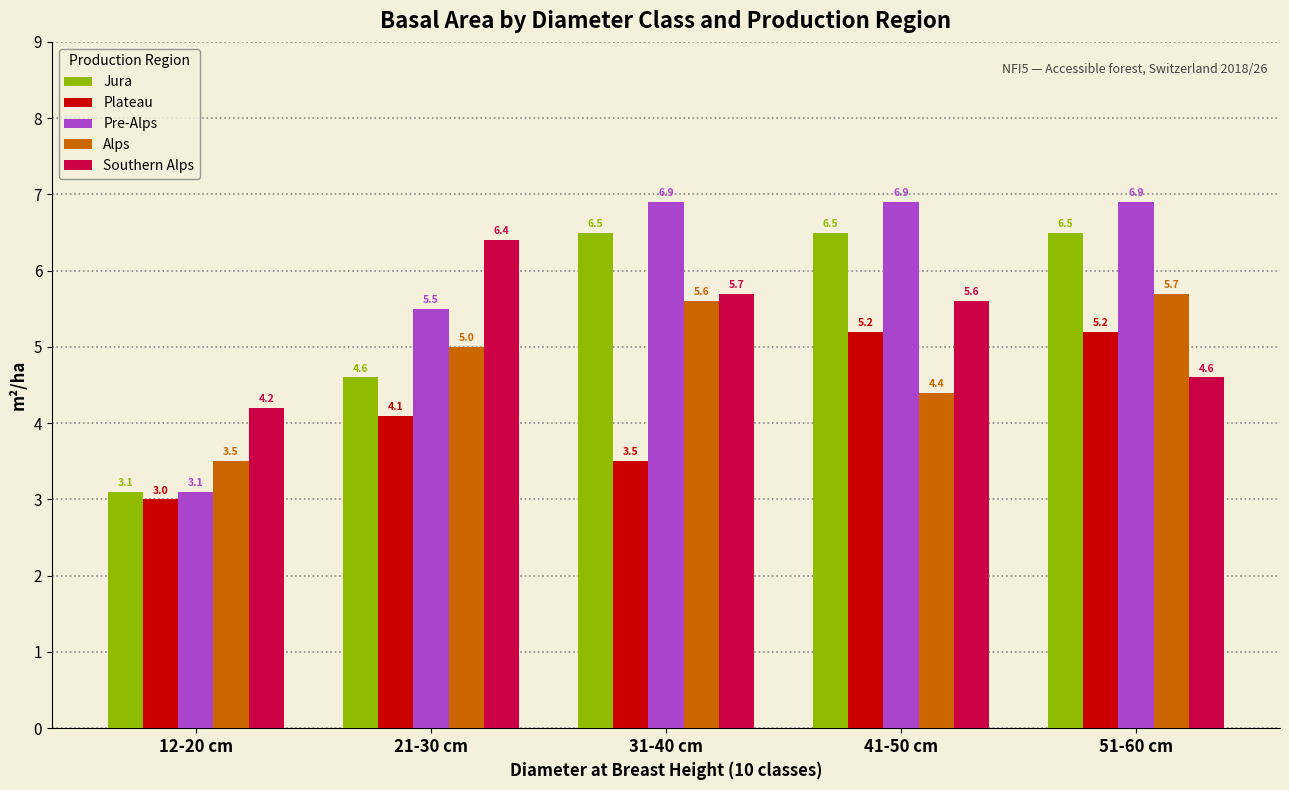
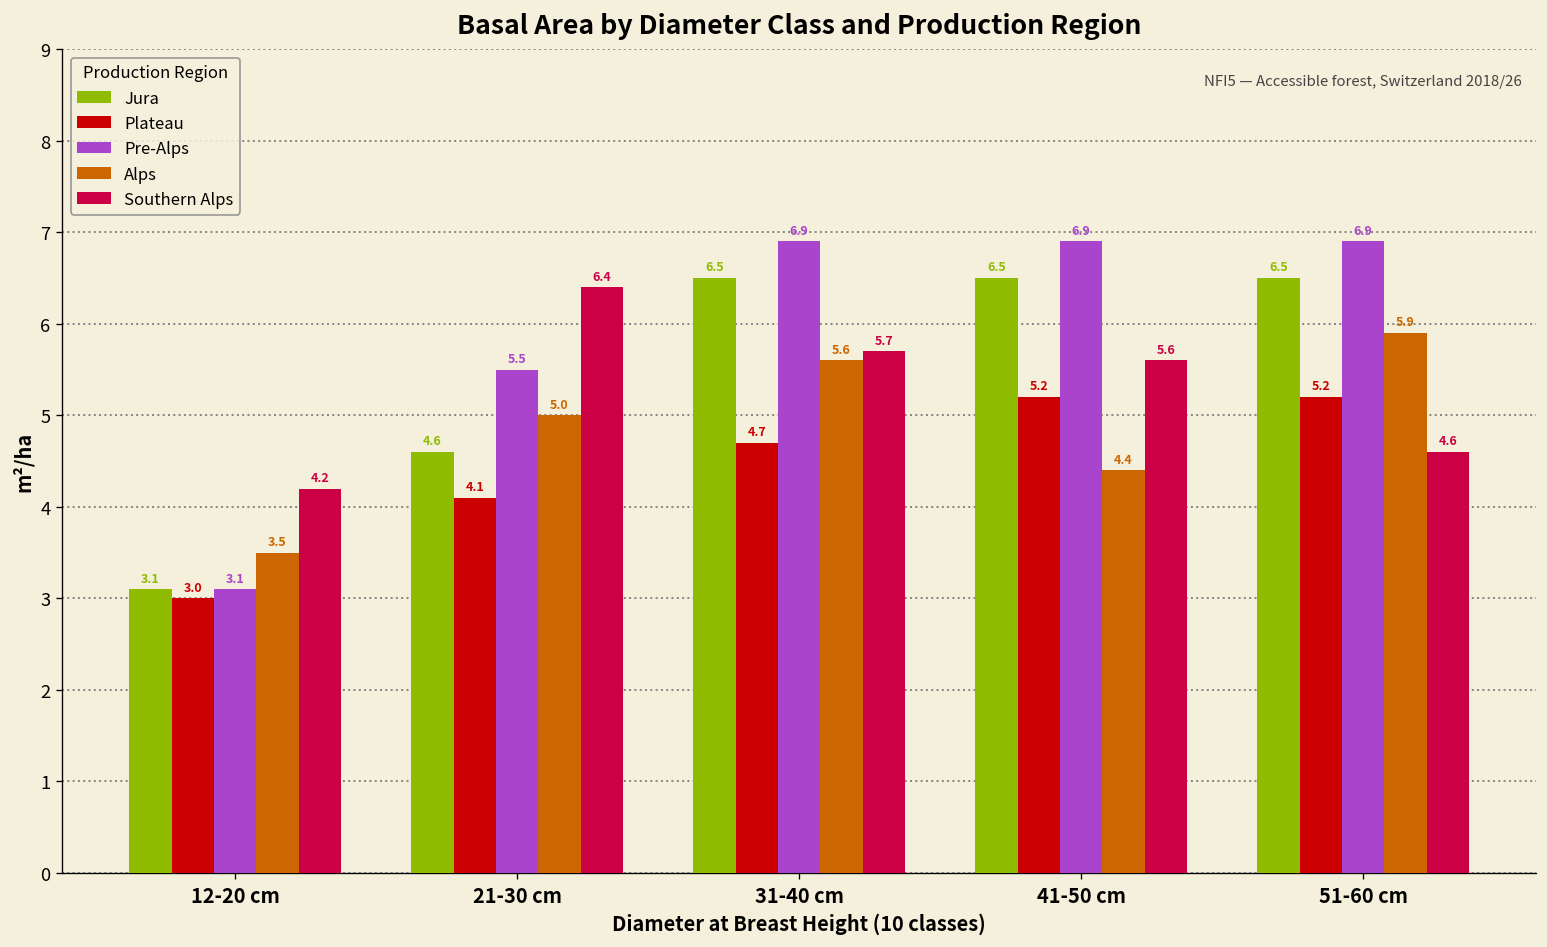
Plateau, 31-40 cm: 3.5 -> 4.7
Alps, 51-60 cm: 5.7 -> 5.9
